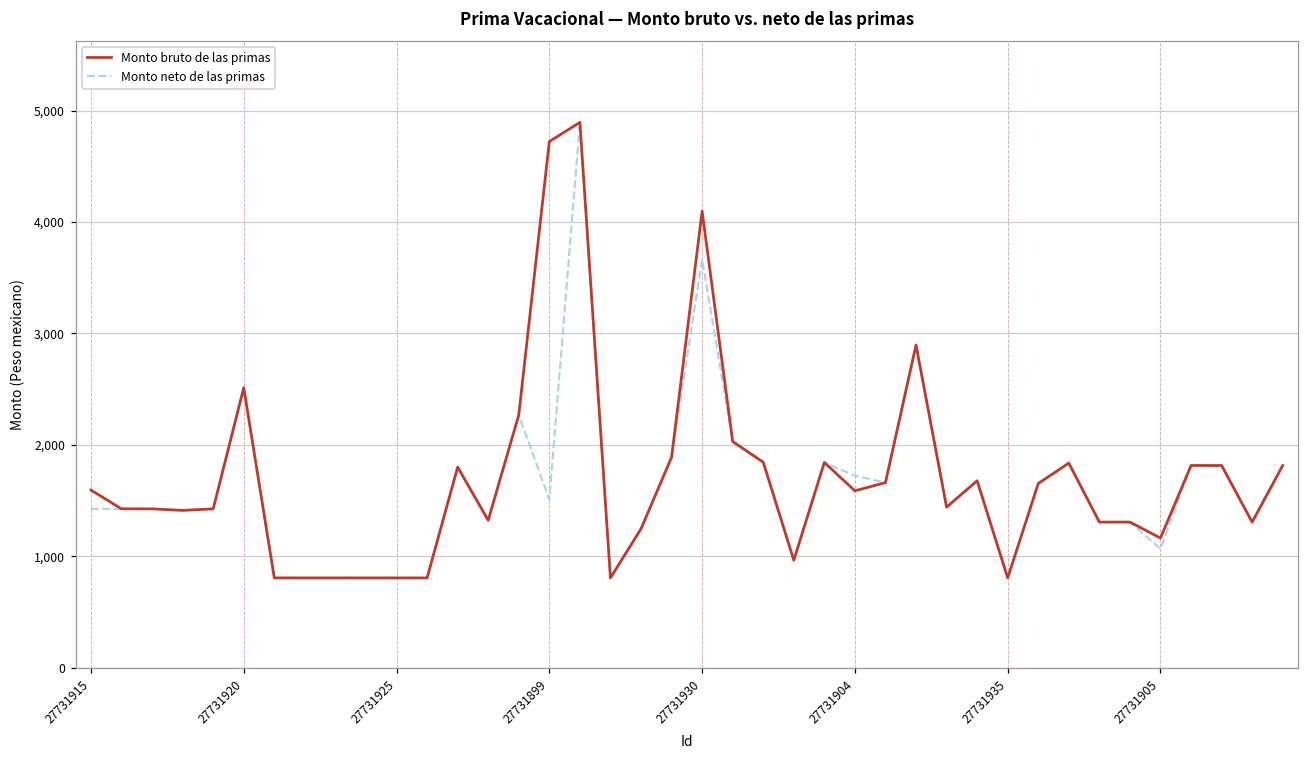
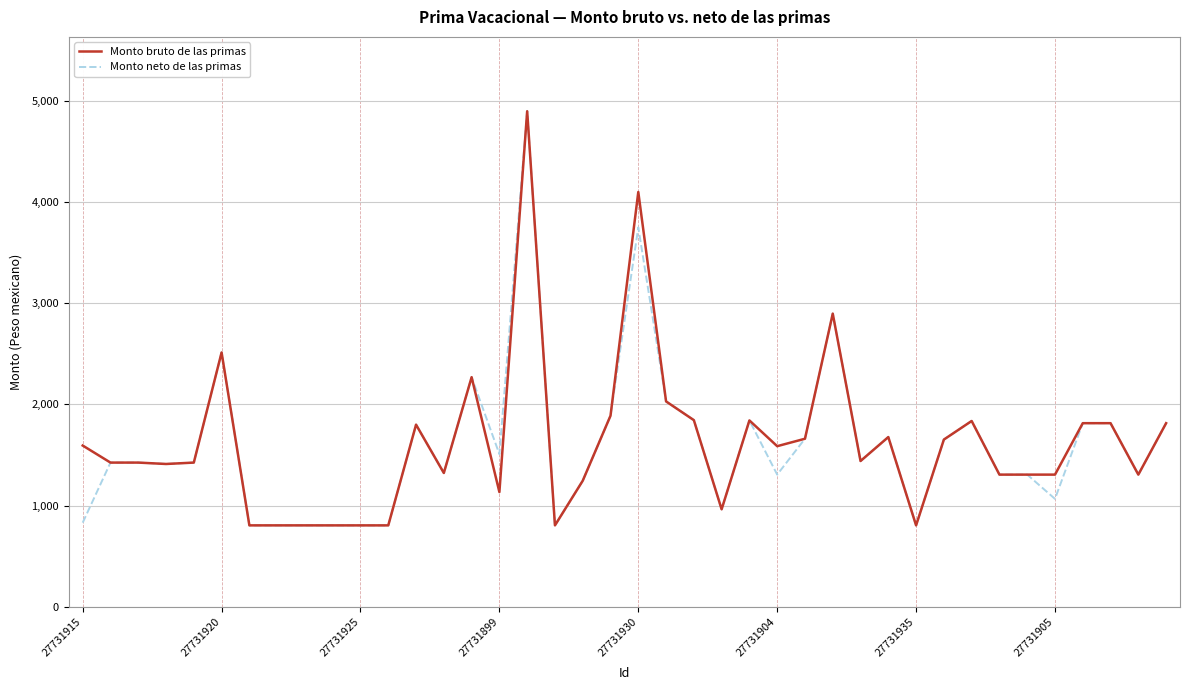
Monto neto de las primas, 27731915: 1,430 -> 830
Monto bruto de las primas, 27731899: 4,720 -> 1,130
Monto neto de las primas, 27731930: 3,670 -> 3,750
Monto neto de las primas, 27731904: 1,720 -> 1,310
Monto bruto de las primas, 27731905: 1,160 -> 1,310
